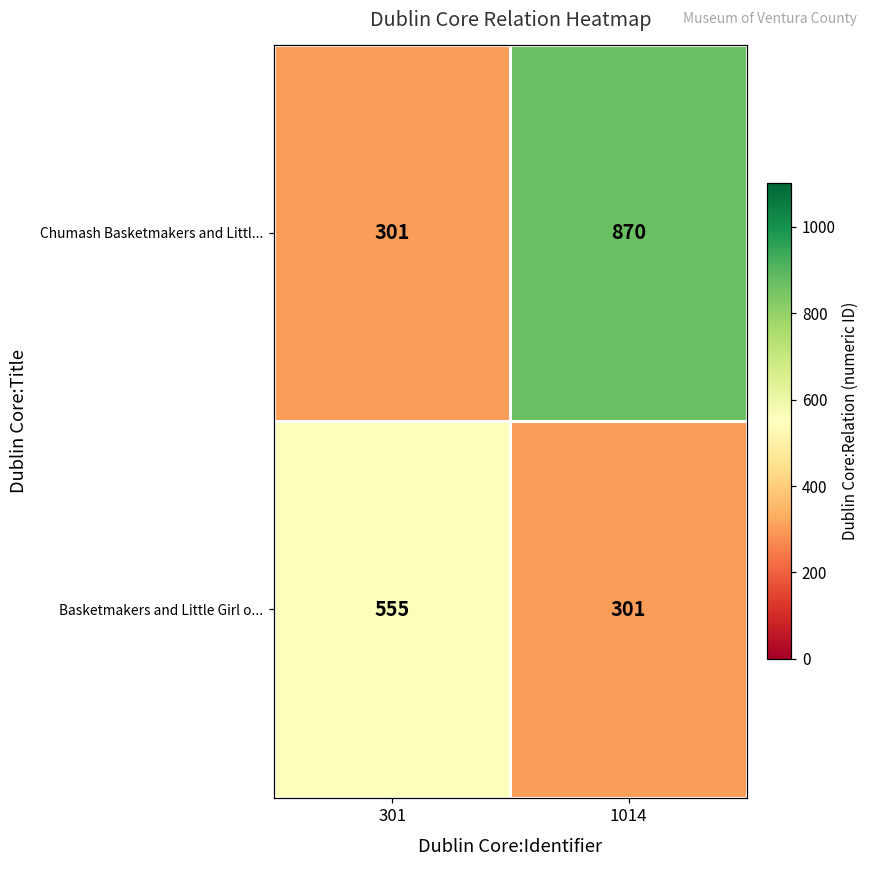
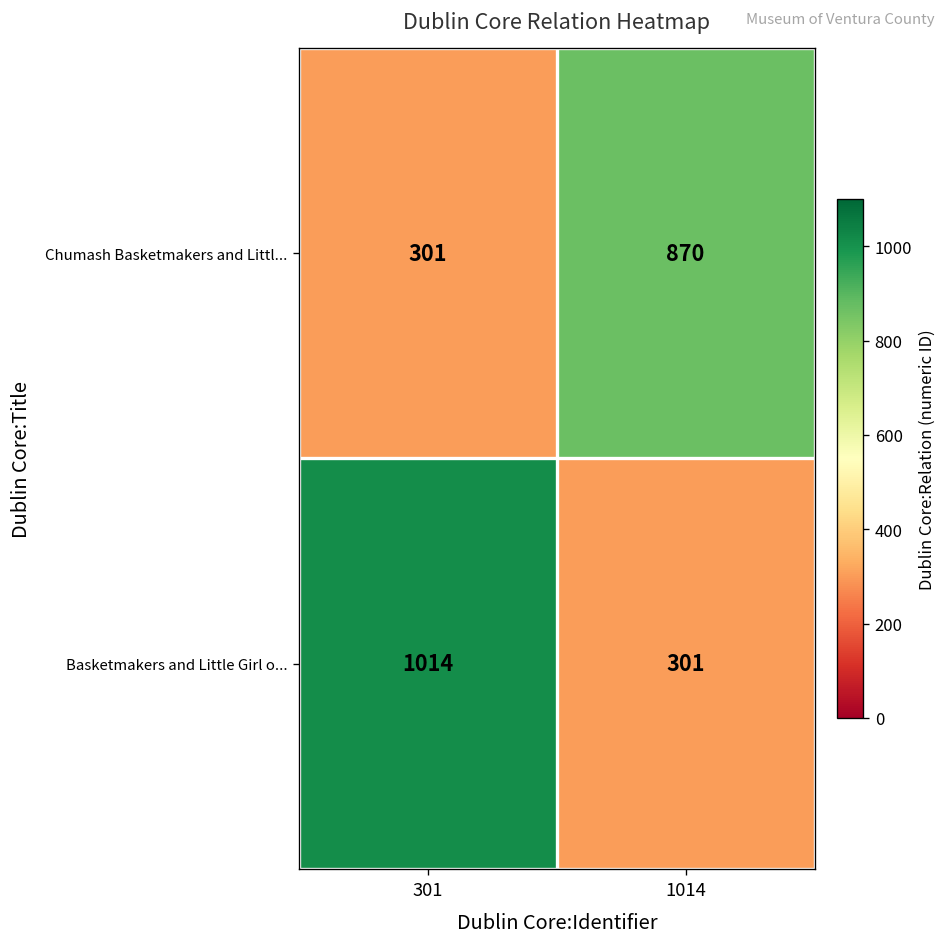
Basketmakers and Little Girl o..., 301: 555 -> 1014
